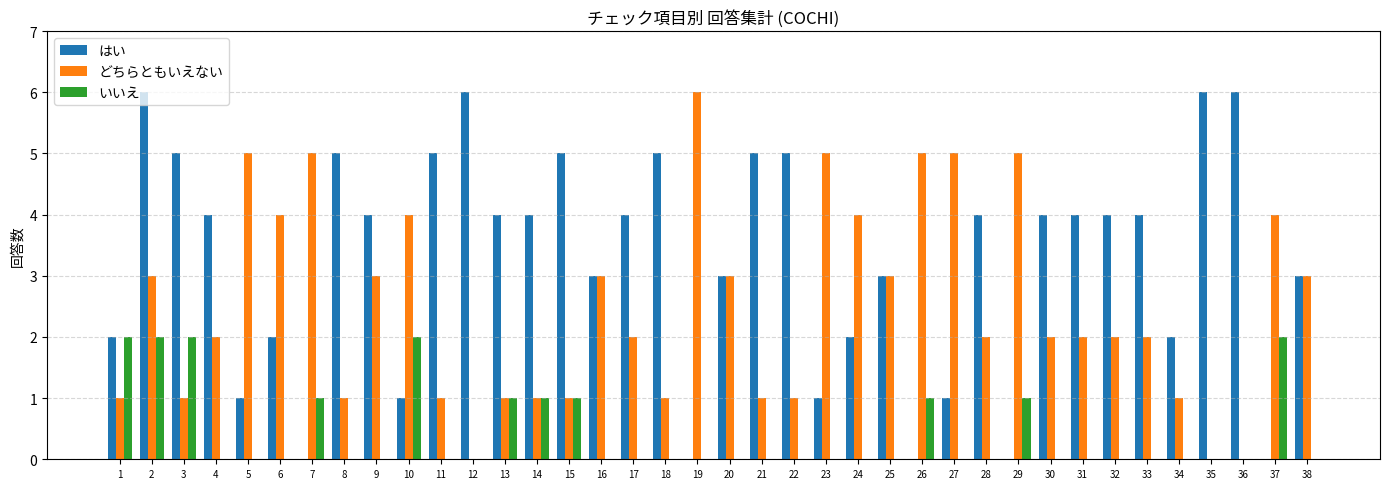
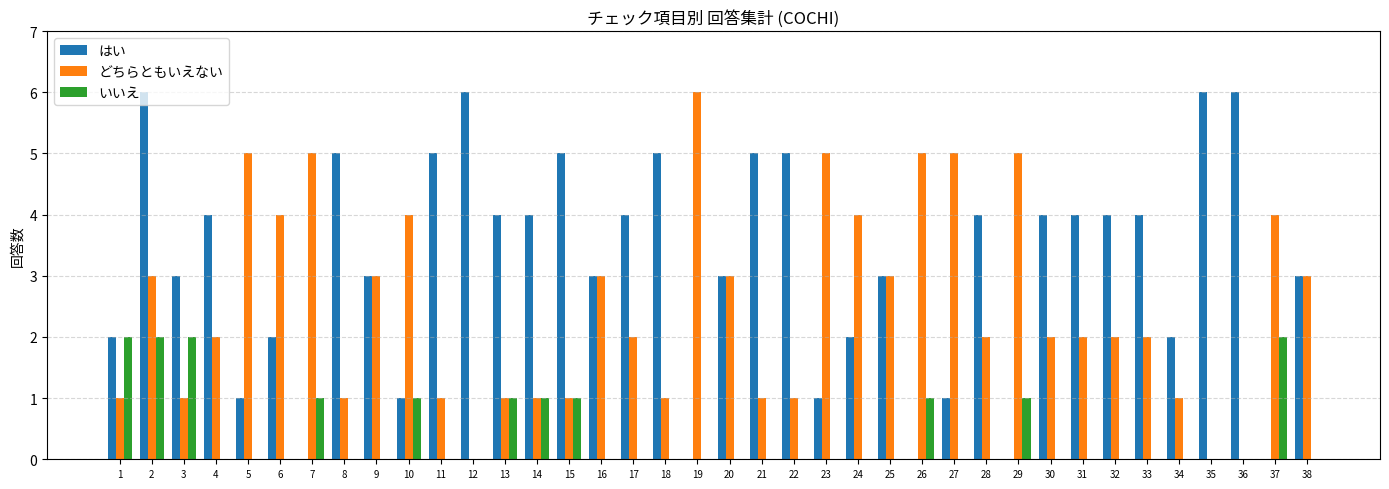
はい, 3: 5 -> 3
はい, 9: 4 -> 3
いいえ, 10: 2 -> 1
